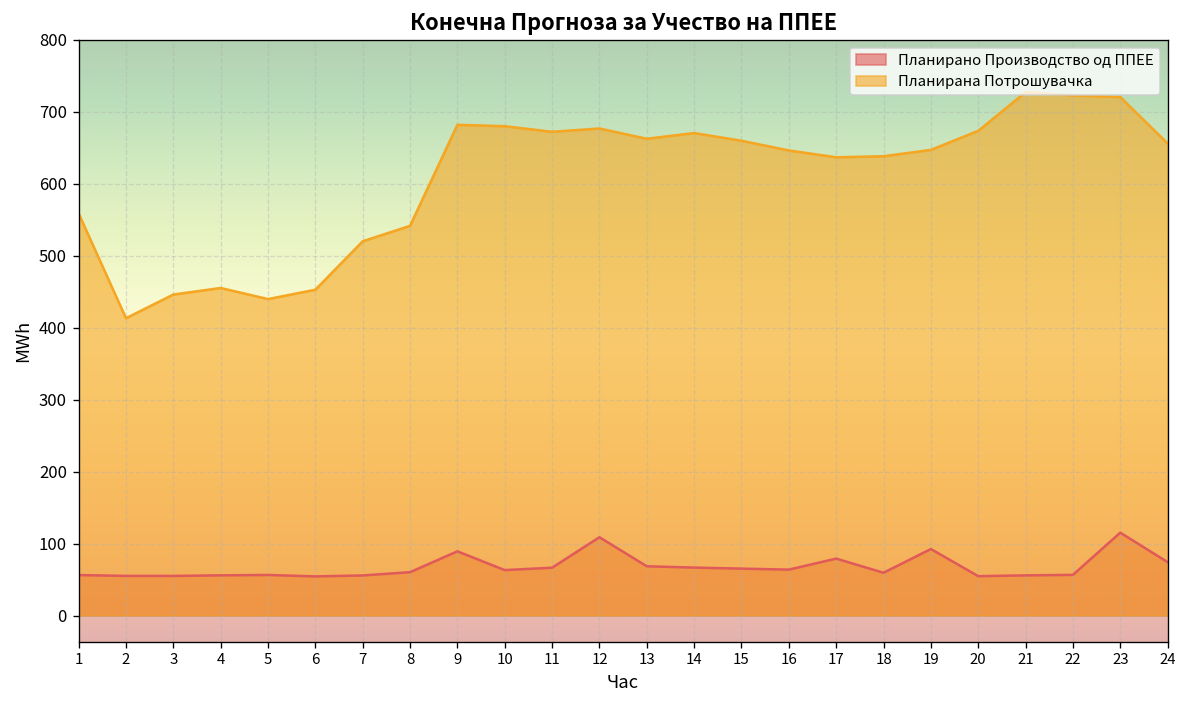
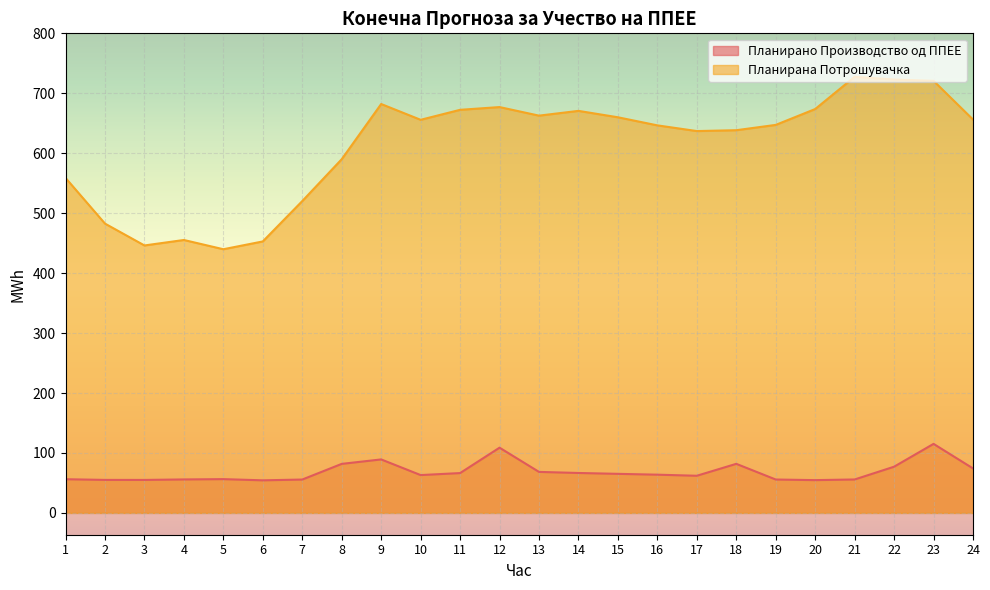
Планирана Потрошувачка, 2: 410 -> 480
Планирано Производство од ППЕЕ, 8: 60 -> 80
Планирана Потрошувачка, 8: 540 -> 590
Планирана Потрошувачка, 10: 680 -> 660
Планирано Производство од ППЕЕ, 17: 80 -> 60
Планирано Производство од ППЕЕ, 18: 60 -> 80
Планирано Производство од ППЕЕ, 19: 90 -> 60
Планирано Производство од ППЕЕ, 22: 60 -> 80
